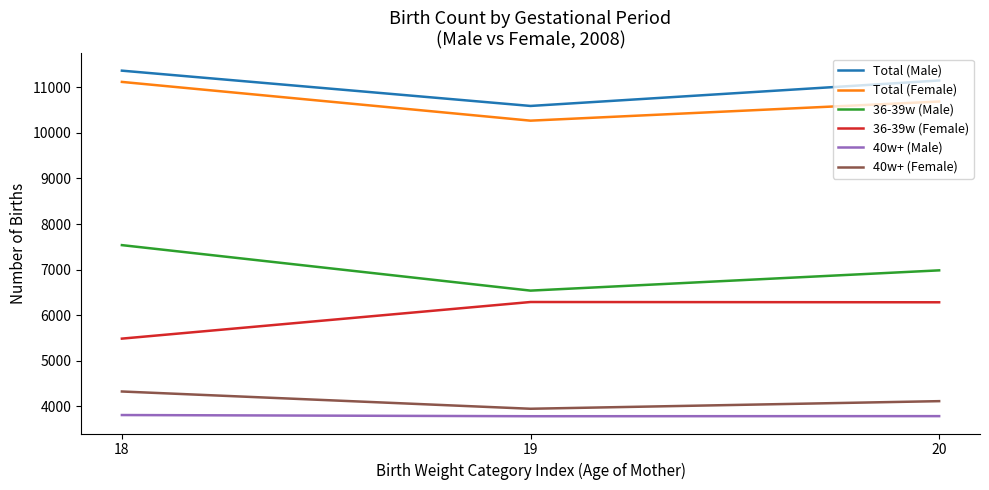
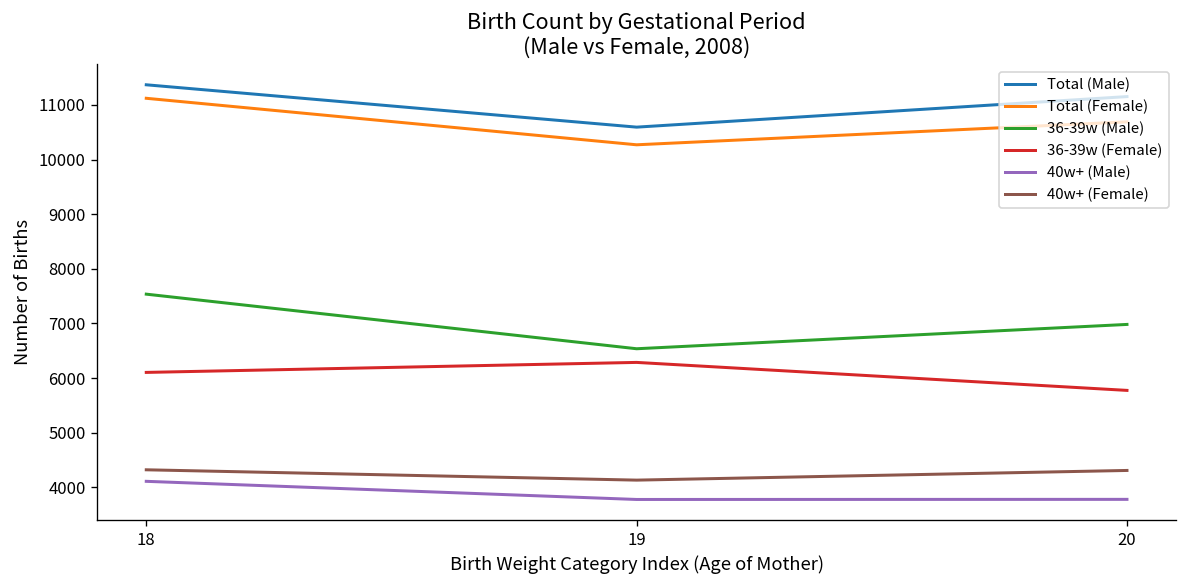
36-39w (Female), 18: 5500 -> 6100
40w+ (Male), 18: 3800 -> 4100
40w+ (Female), 19: 3900 -> 4100
36-39w (Female), 20: 6300 -> 5800
40w+ (Female), 20: 4100 -> 4300
